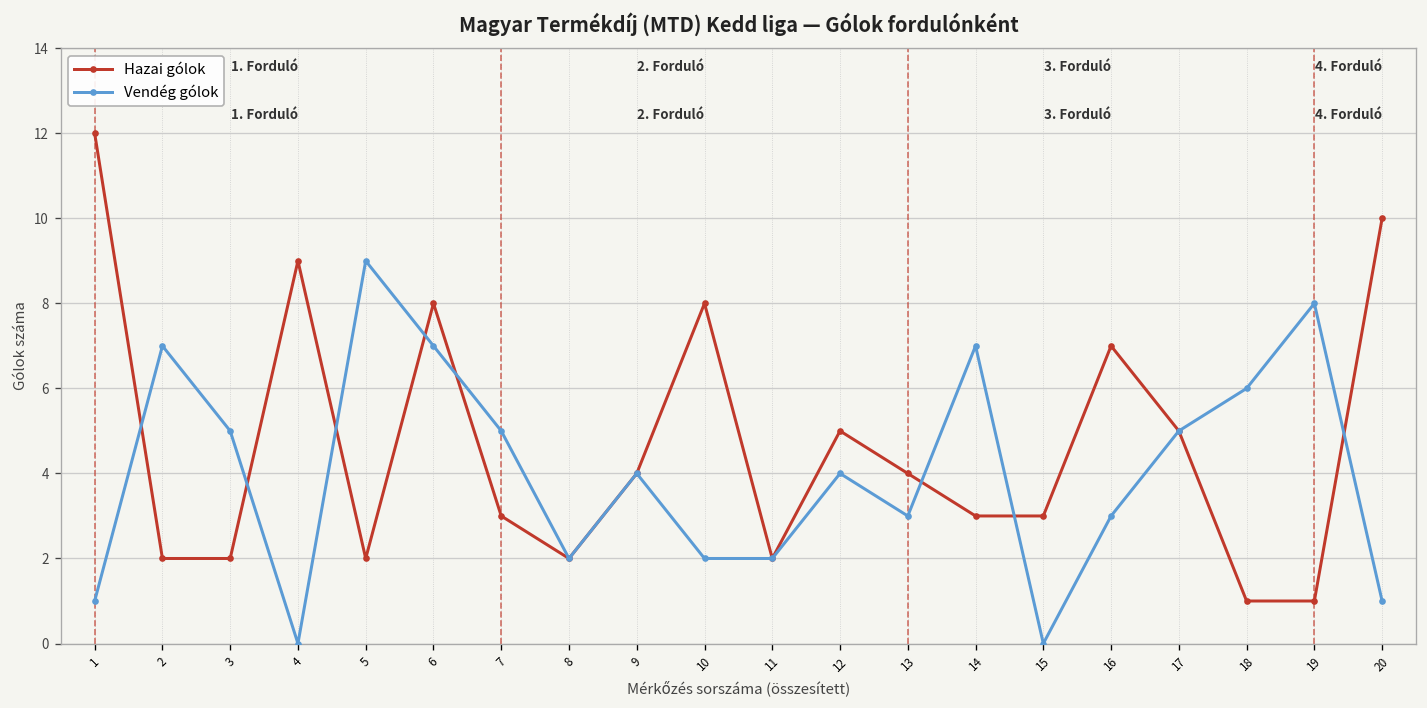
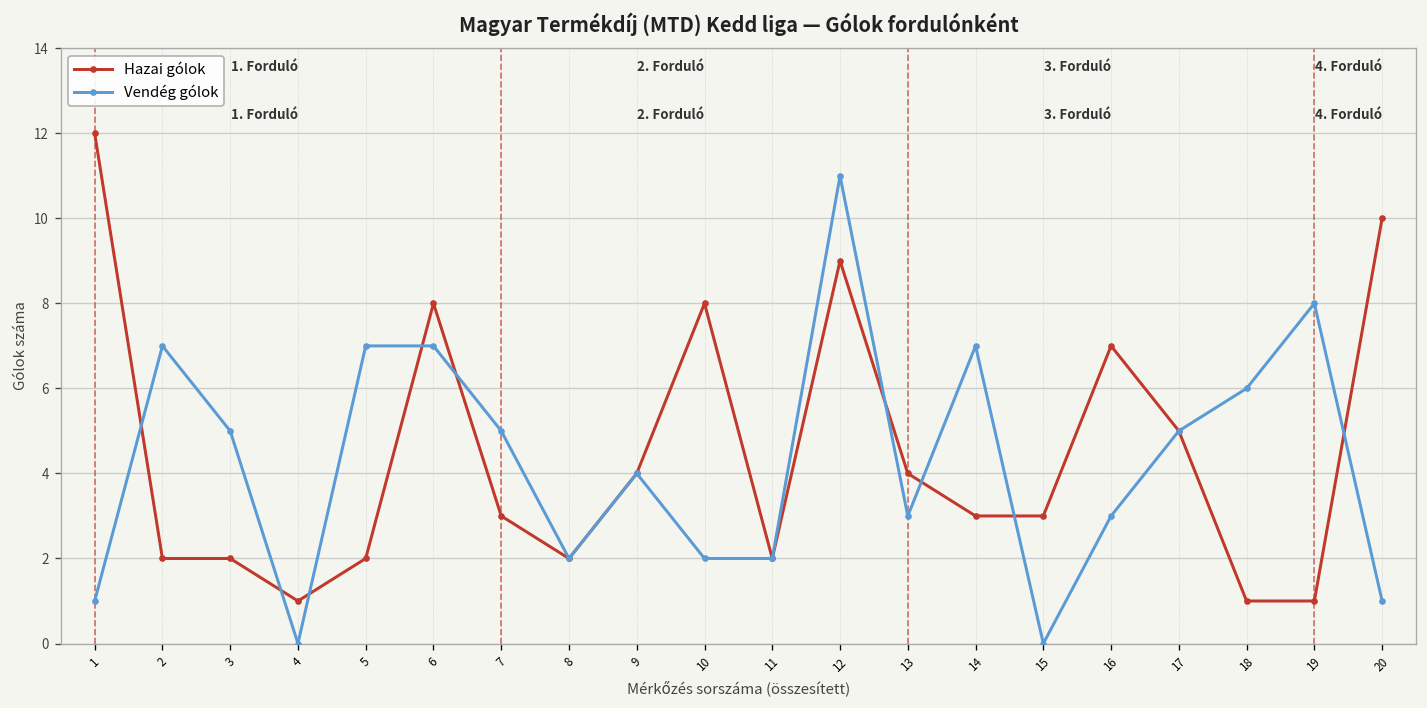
Hazai gólok, 4: 9 -> 1
Vendég gólok, 5: 9 -> 7
Hazai gólok, 12: 5 -> 9
Vendég gólok, 12: 4 -> 11
